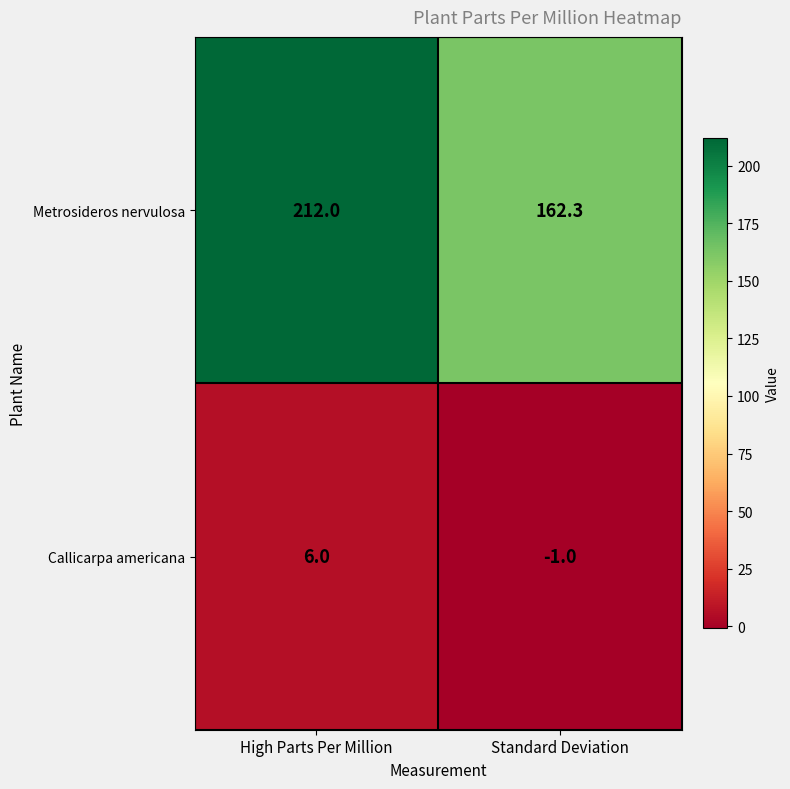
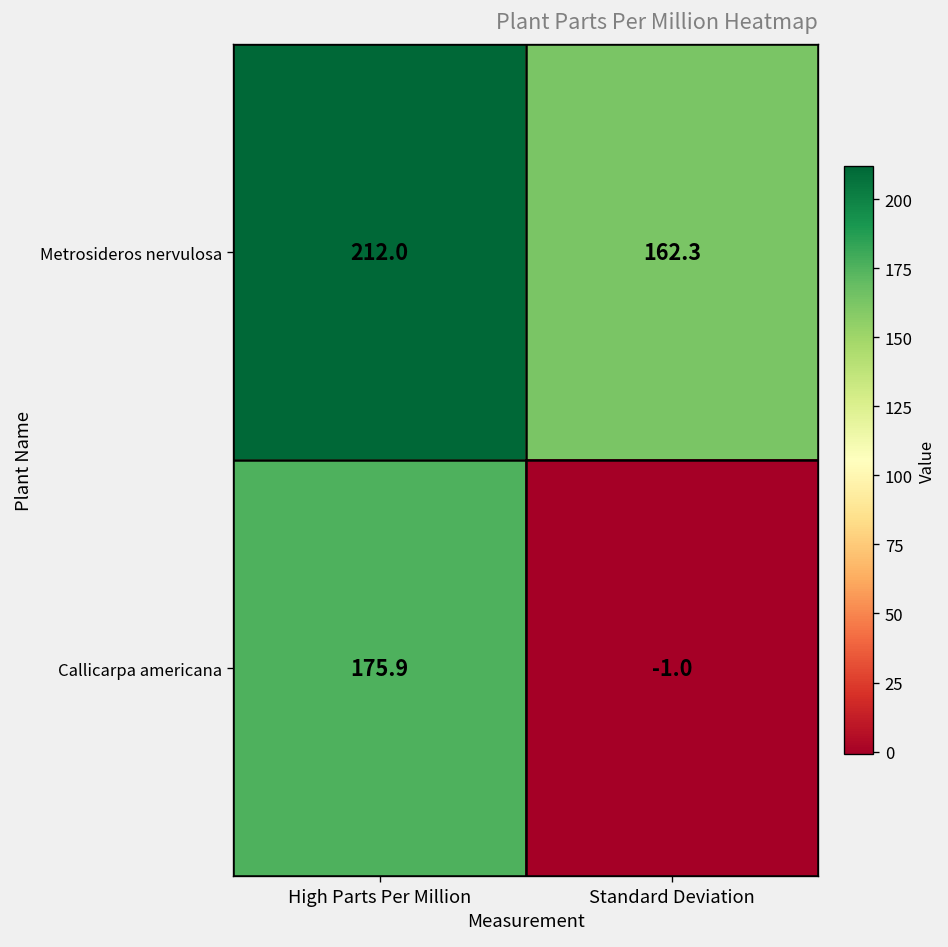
Callicarpa americana, High Parts Per Million: 6.0 -> 175.9
